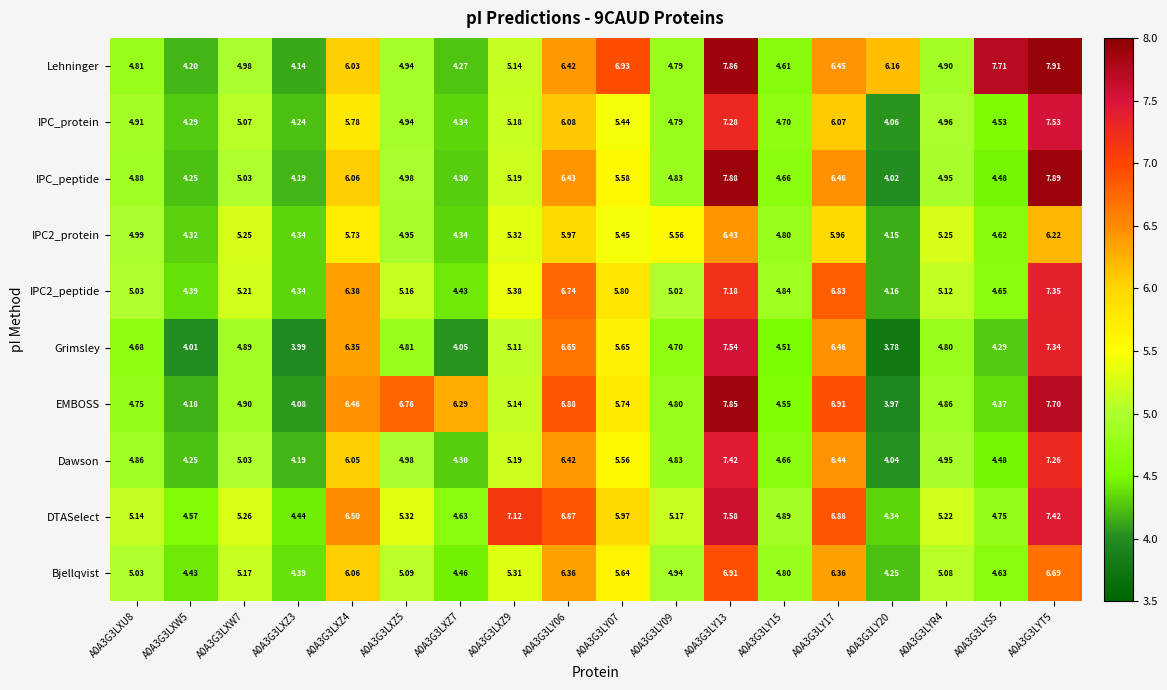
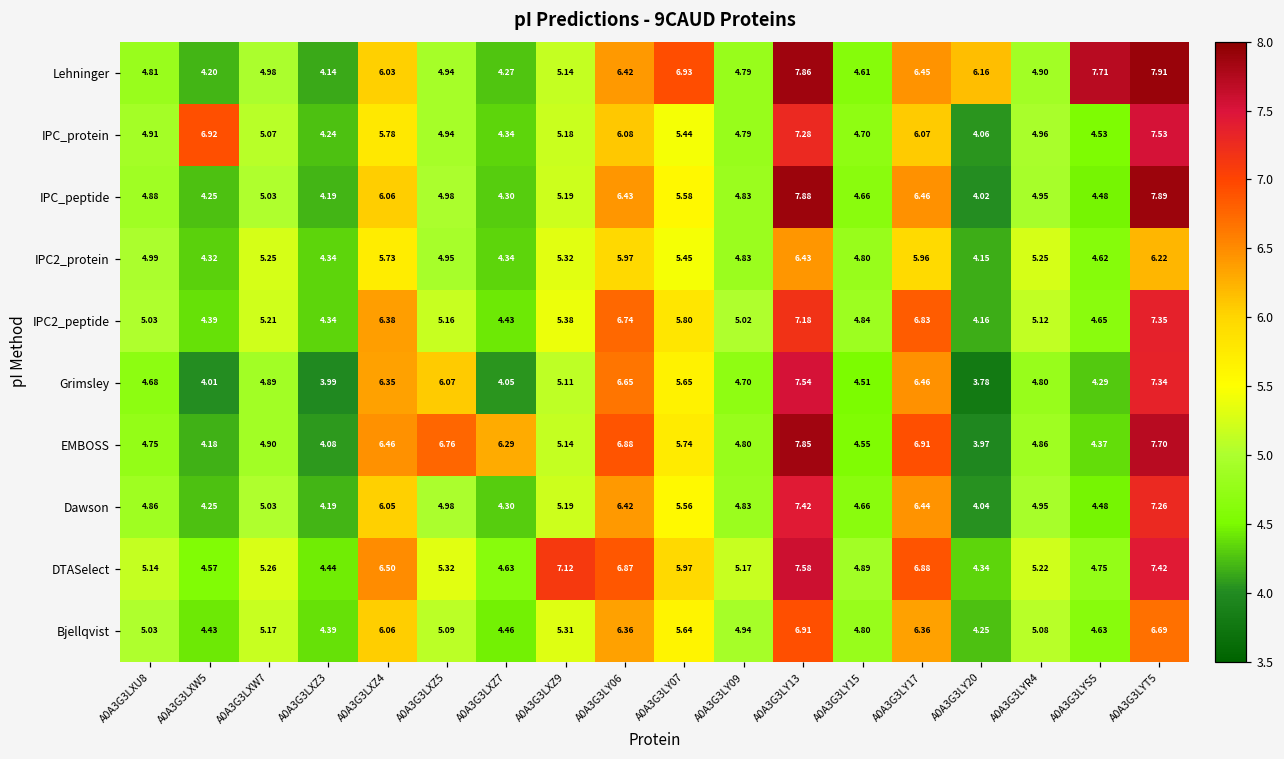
IPC_protein, A0A3G3LXW5: 4.29 -> 6.92
IPC2_protein, A0A3G3LY09: 5.56 -> 4.83
Grimsley, A0A3G3LXZ5: 4.81 -> 6.07
